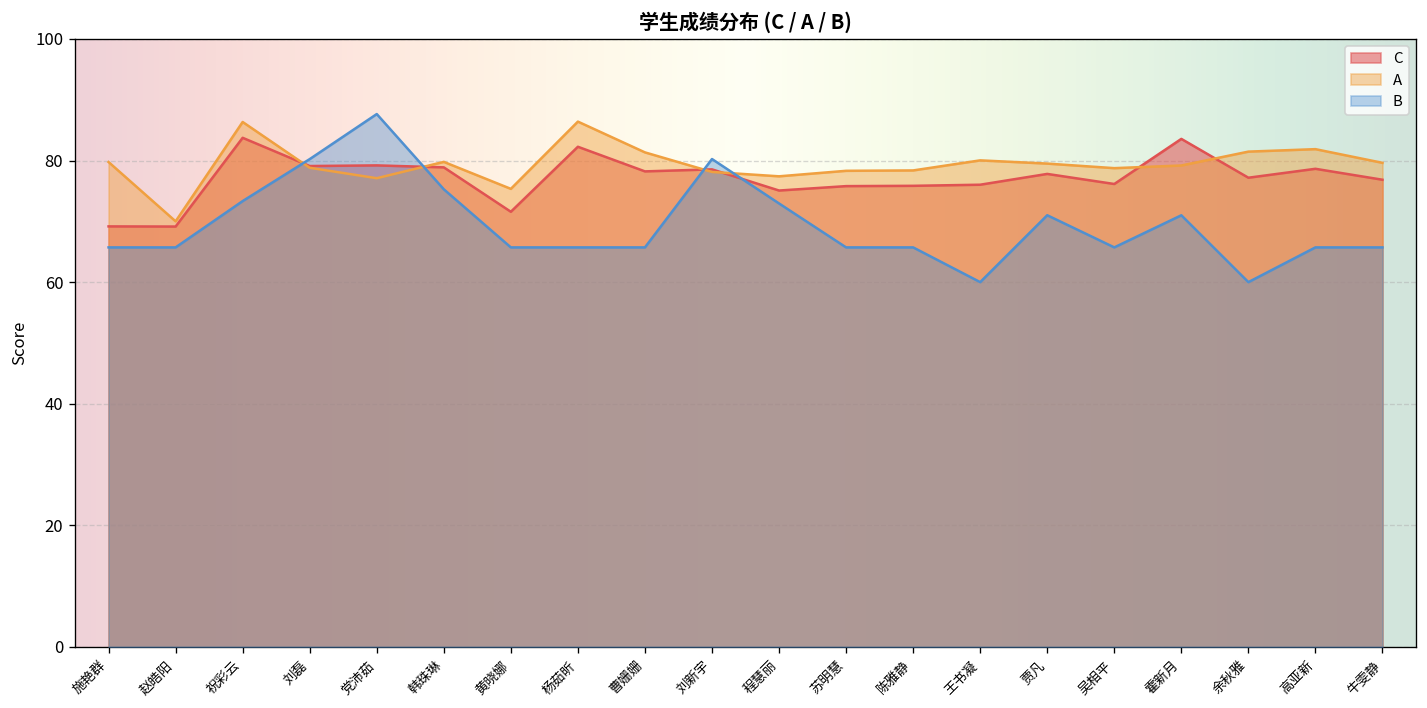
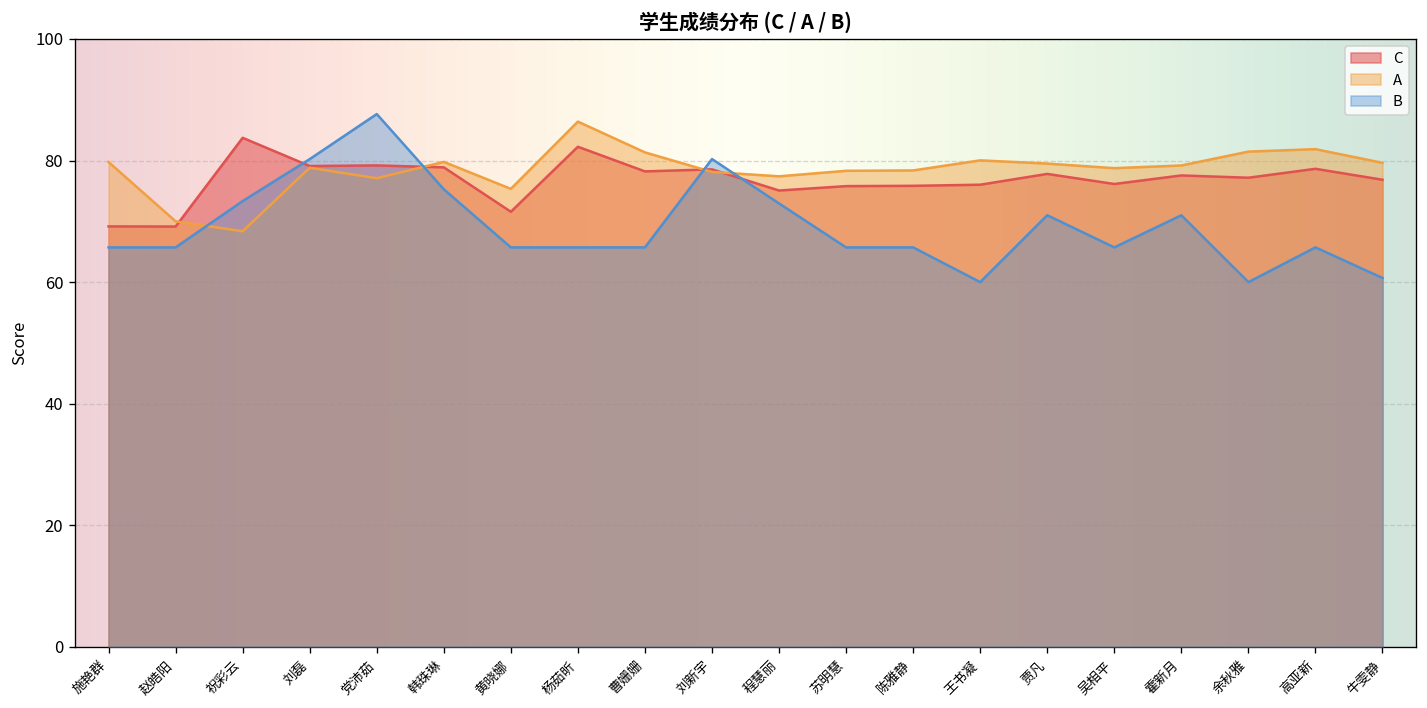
A, 祝彩云: 86 -> 68
C, 霍新月: 84 -> 78
B, 牛雯静: 66 -> 61
